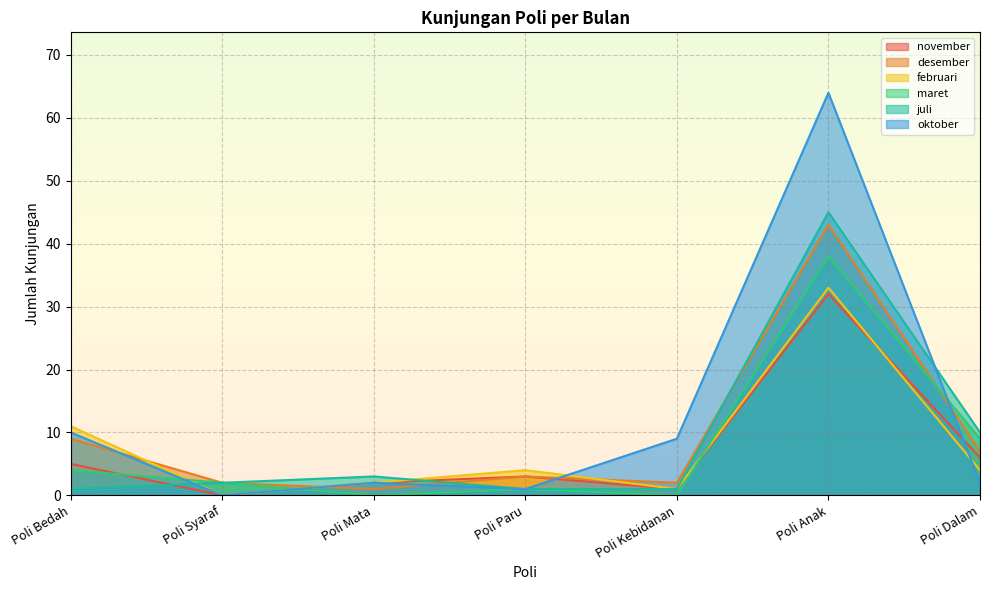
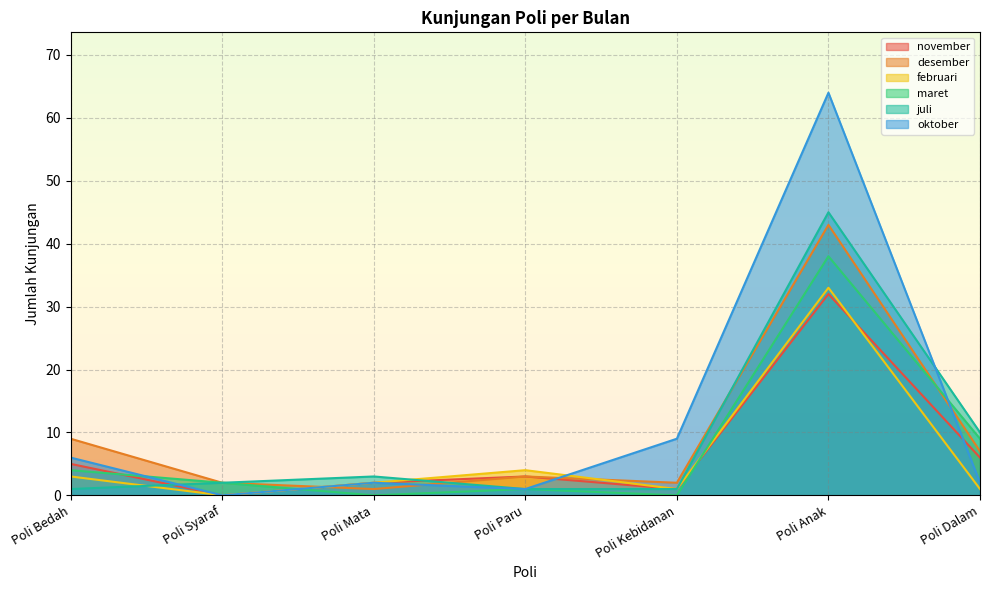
februari, Poli Bedah: 11 -> 3
oktober, Poli Bedah: 10 -> 6
februari, Poli Dalam: 4 -> 1
